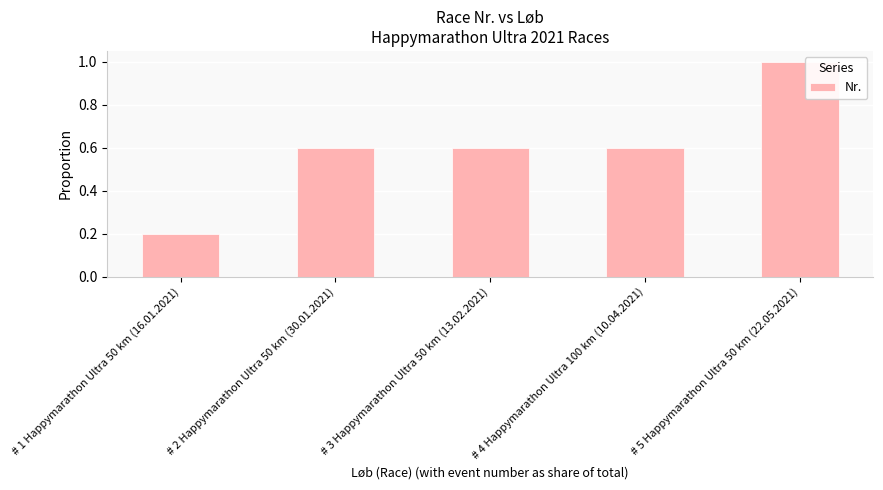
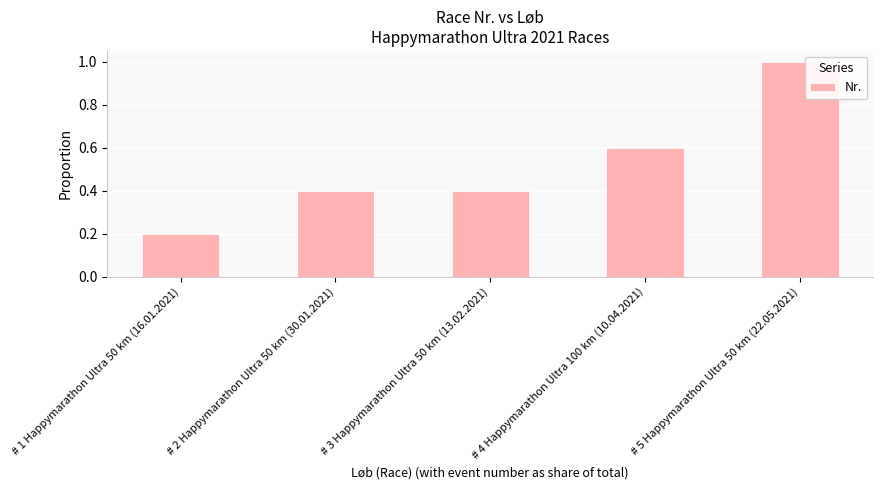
# 2 Happymarathon Ultra 50 km (30.01.2021): 0.60 -> 0.40
# 3 Happymarathon Ultra 50 km (13.02.2021): 0.60 -> 0.40
